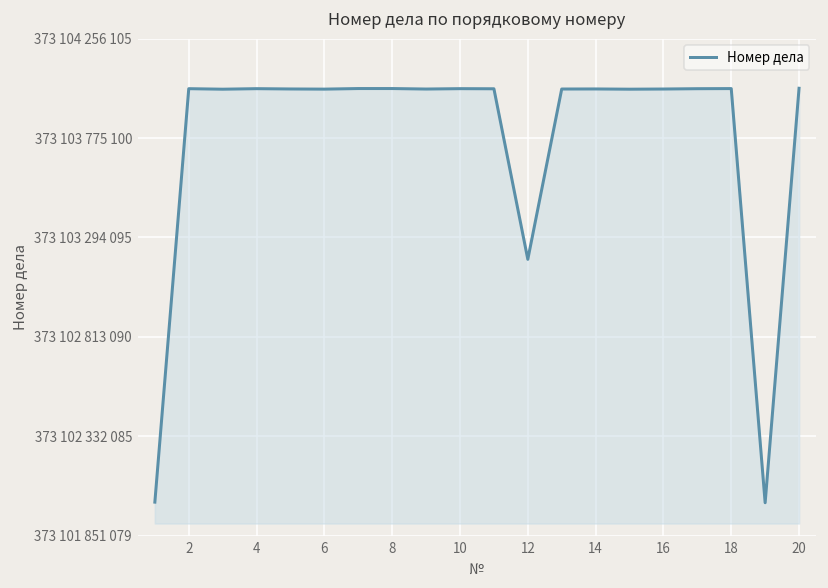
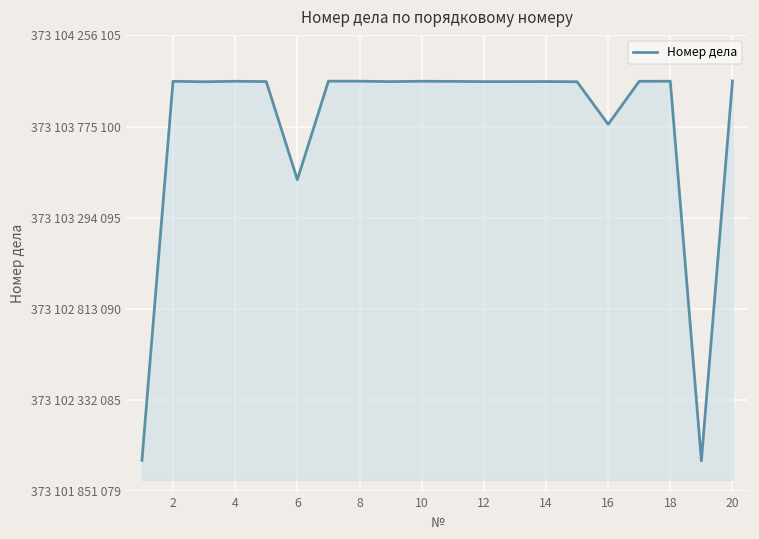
6: 373104010000 -> 373103490000
12: 373103190000 -> 373104010000
16: 373104010000 -> 373103790000
